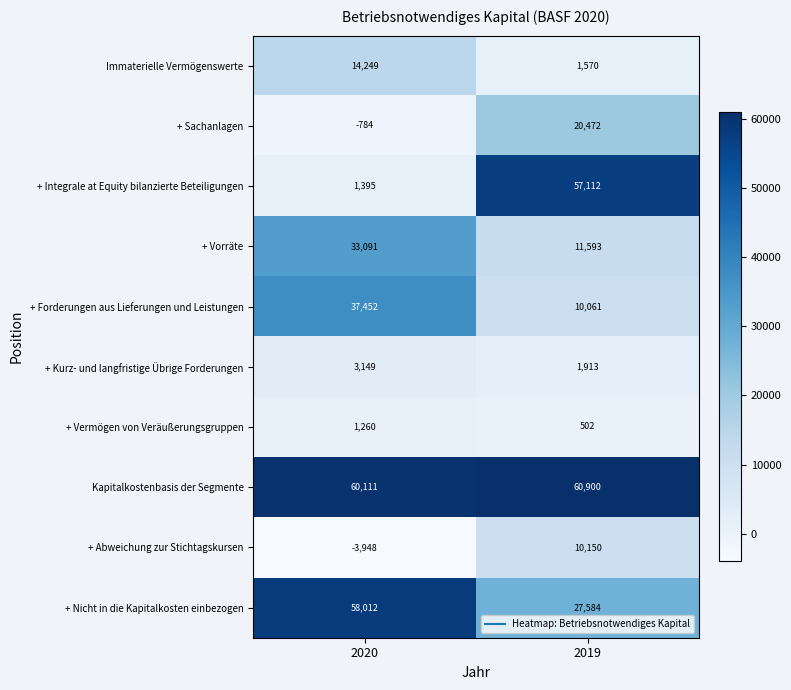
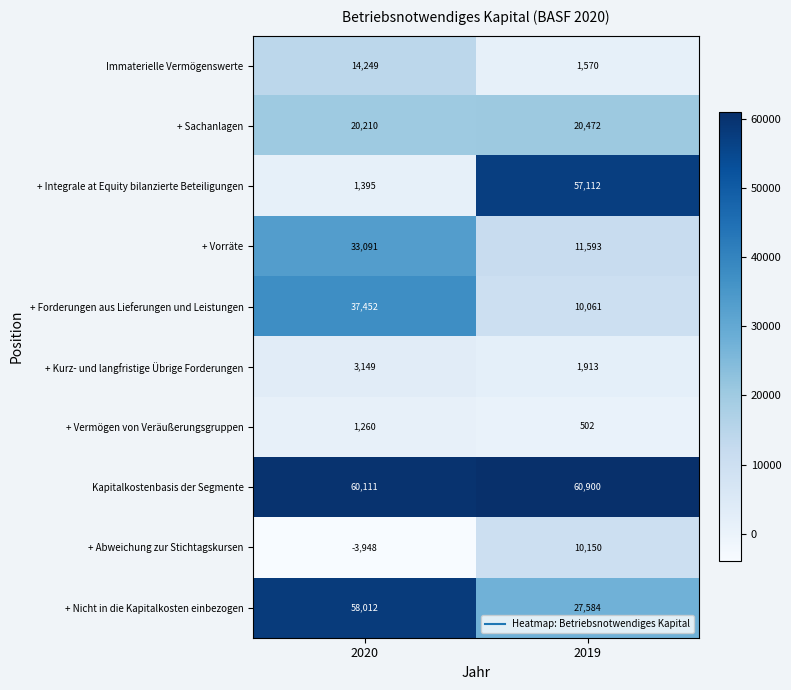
+ Sachanlagen, 2020: -784 -> 20,210
